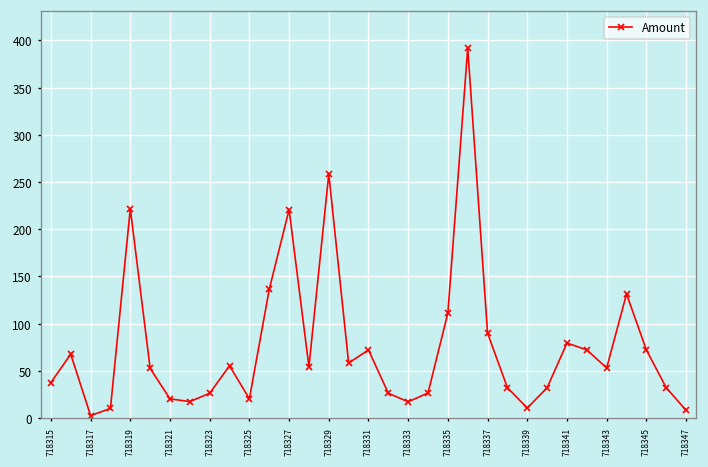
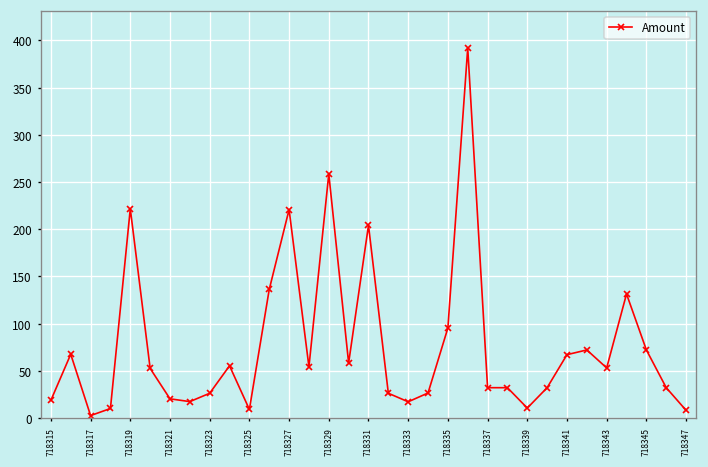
718315: 40 -> 20
718325: 20 -> 10
718331: 70 -> 200
718335: 110 -> 100
718337: 90 -> 30
718341: 80 -> 70
